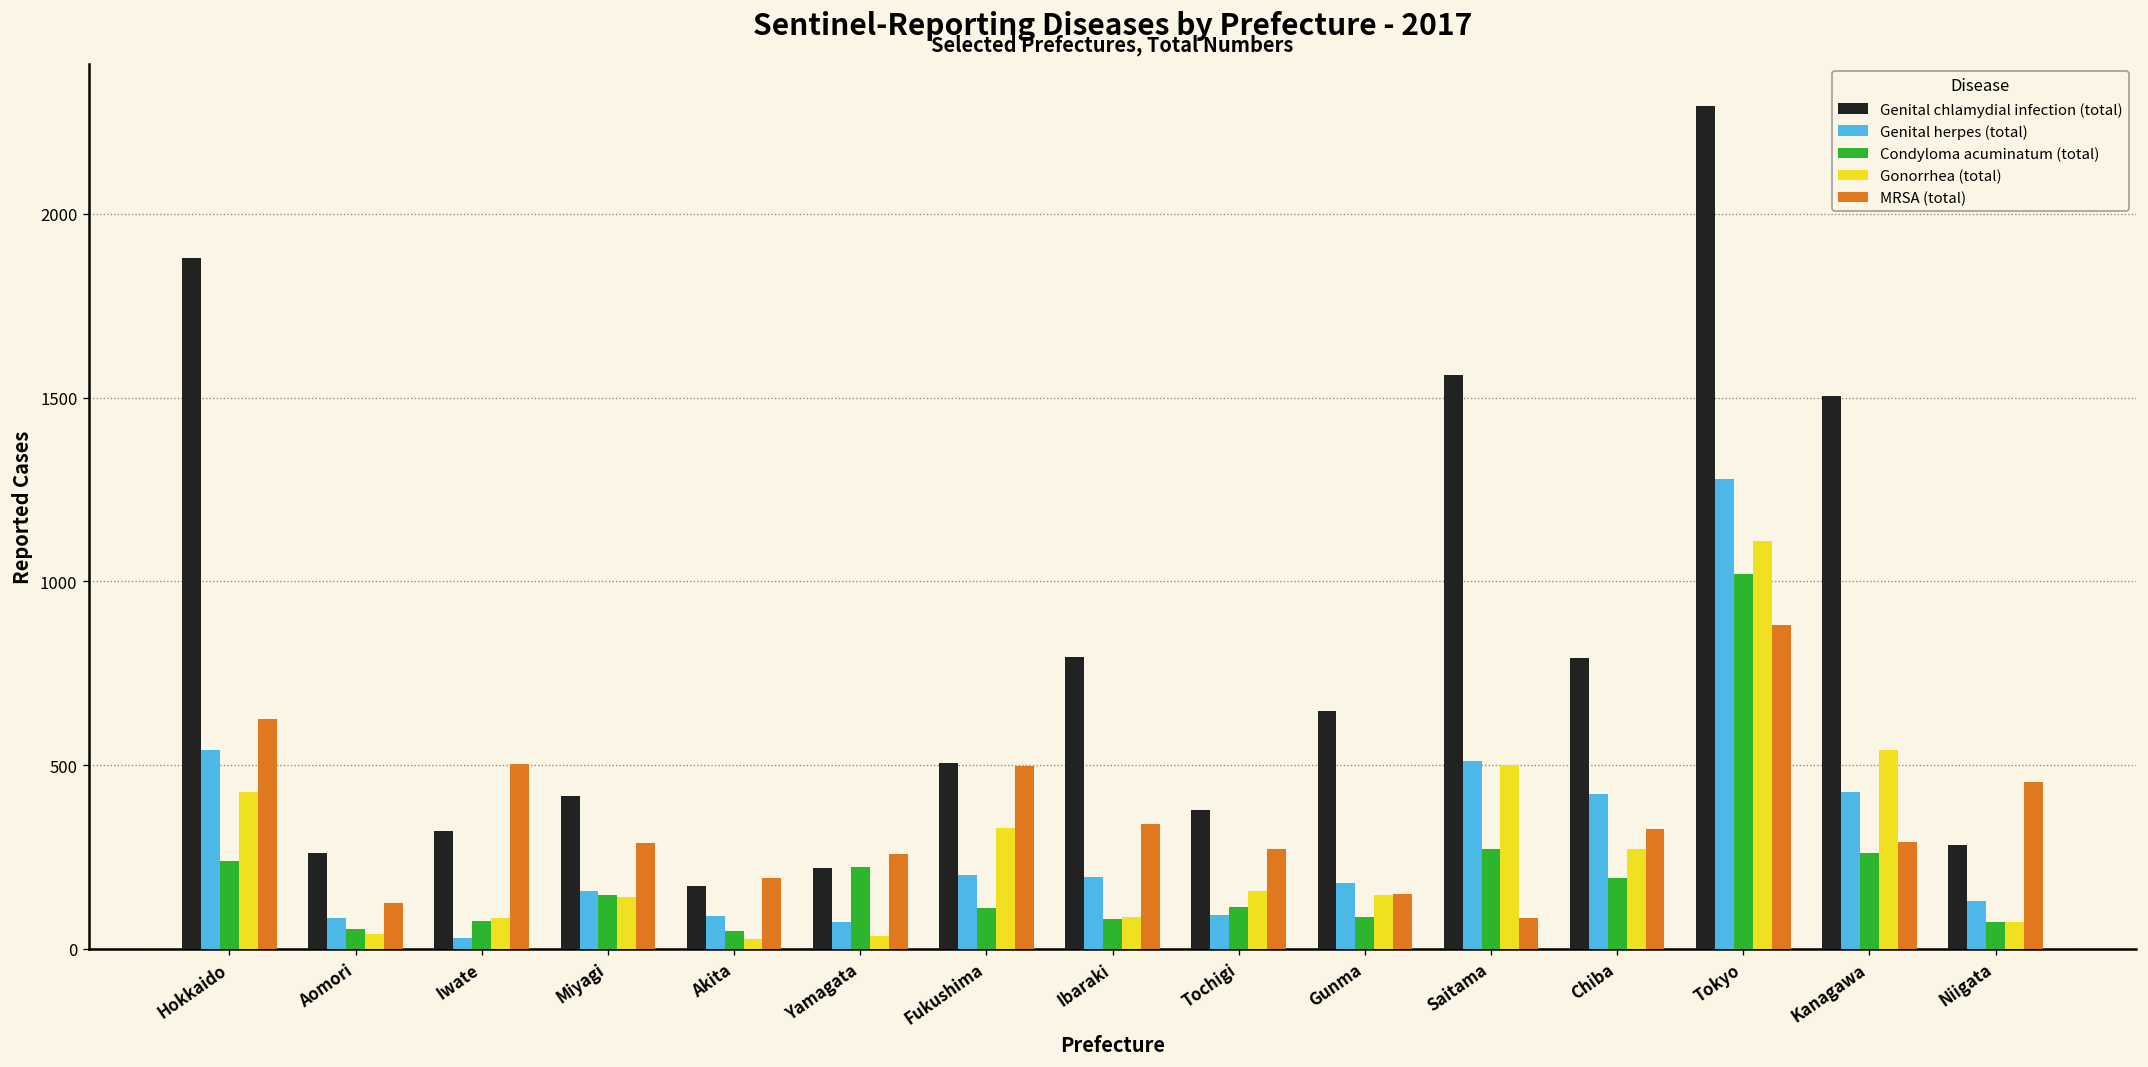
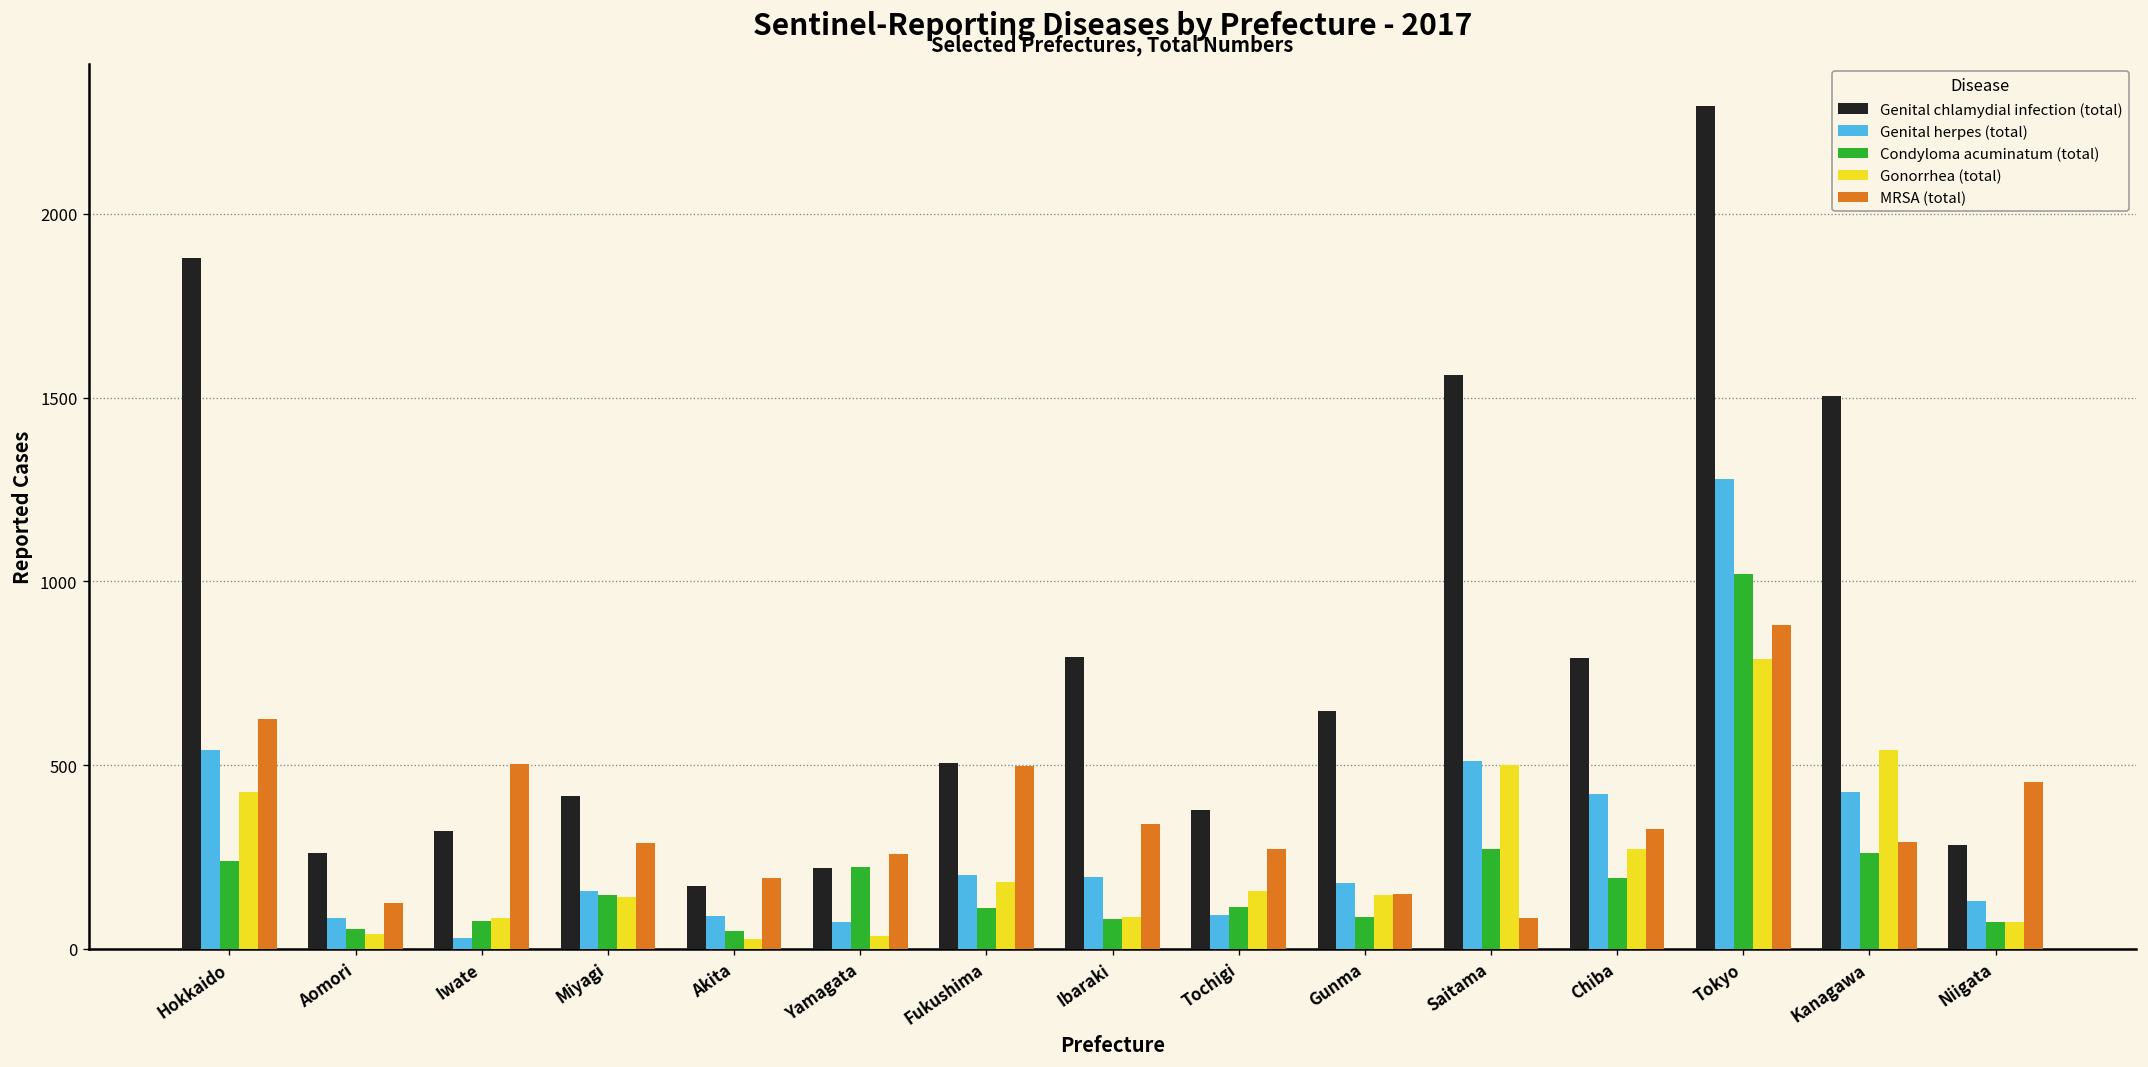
Gonorrhea (total), Fukushima: 330 -> 180
Gonorrhea (total), Tokyo: 1110 -> 790
